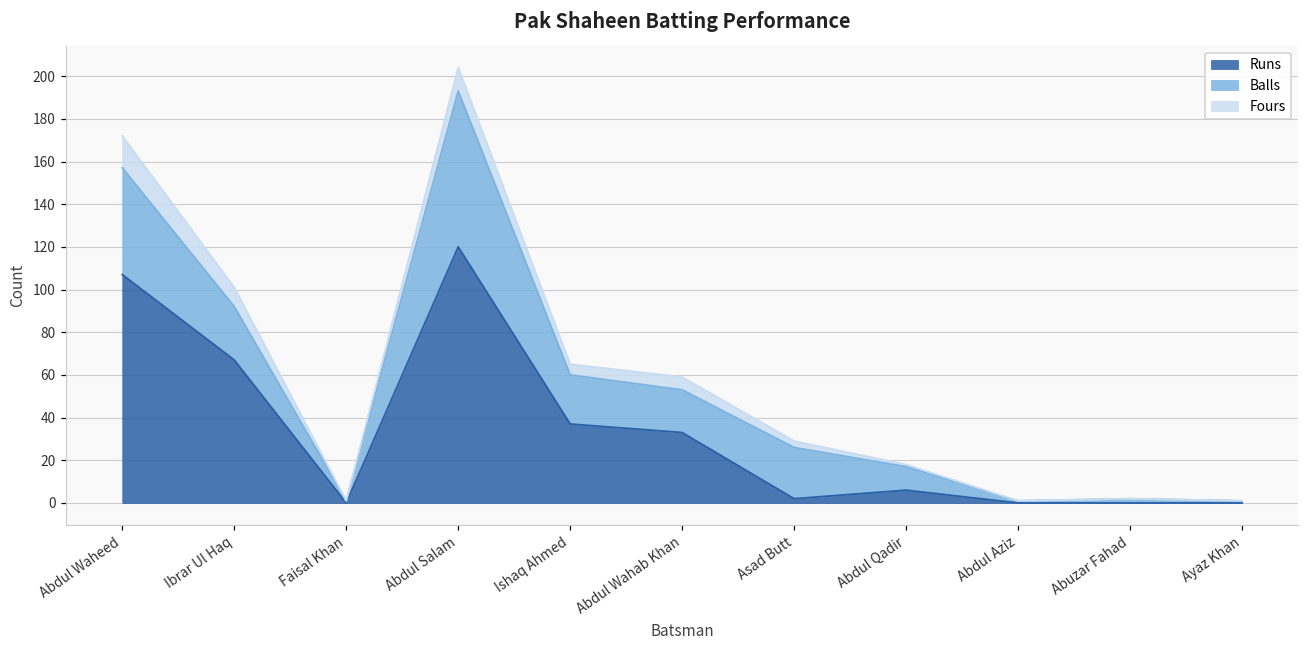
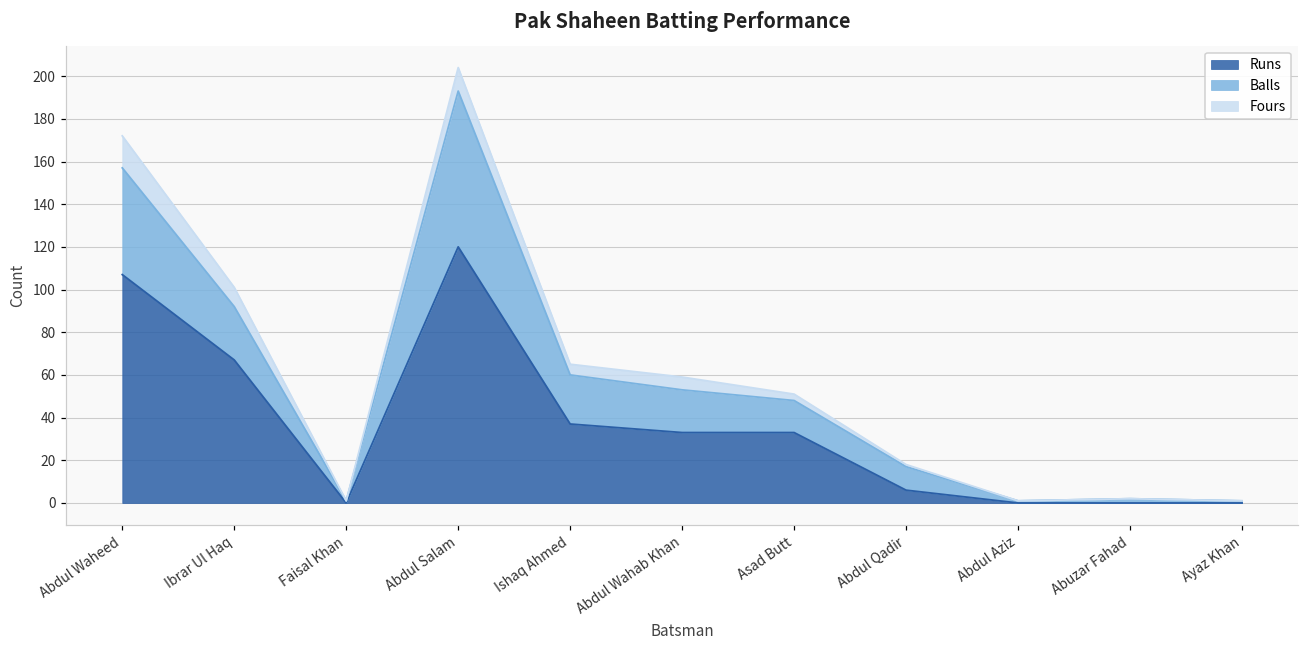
Runs, Asad Butt: 2 -> 33
Balls, Asad Butt: 24 -> 15
